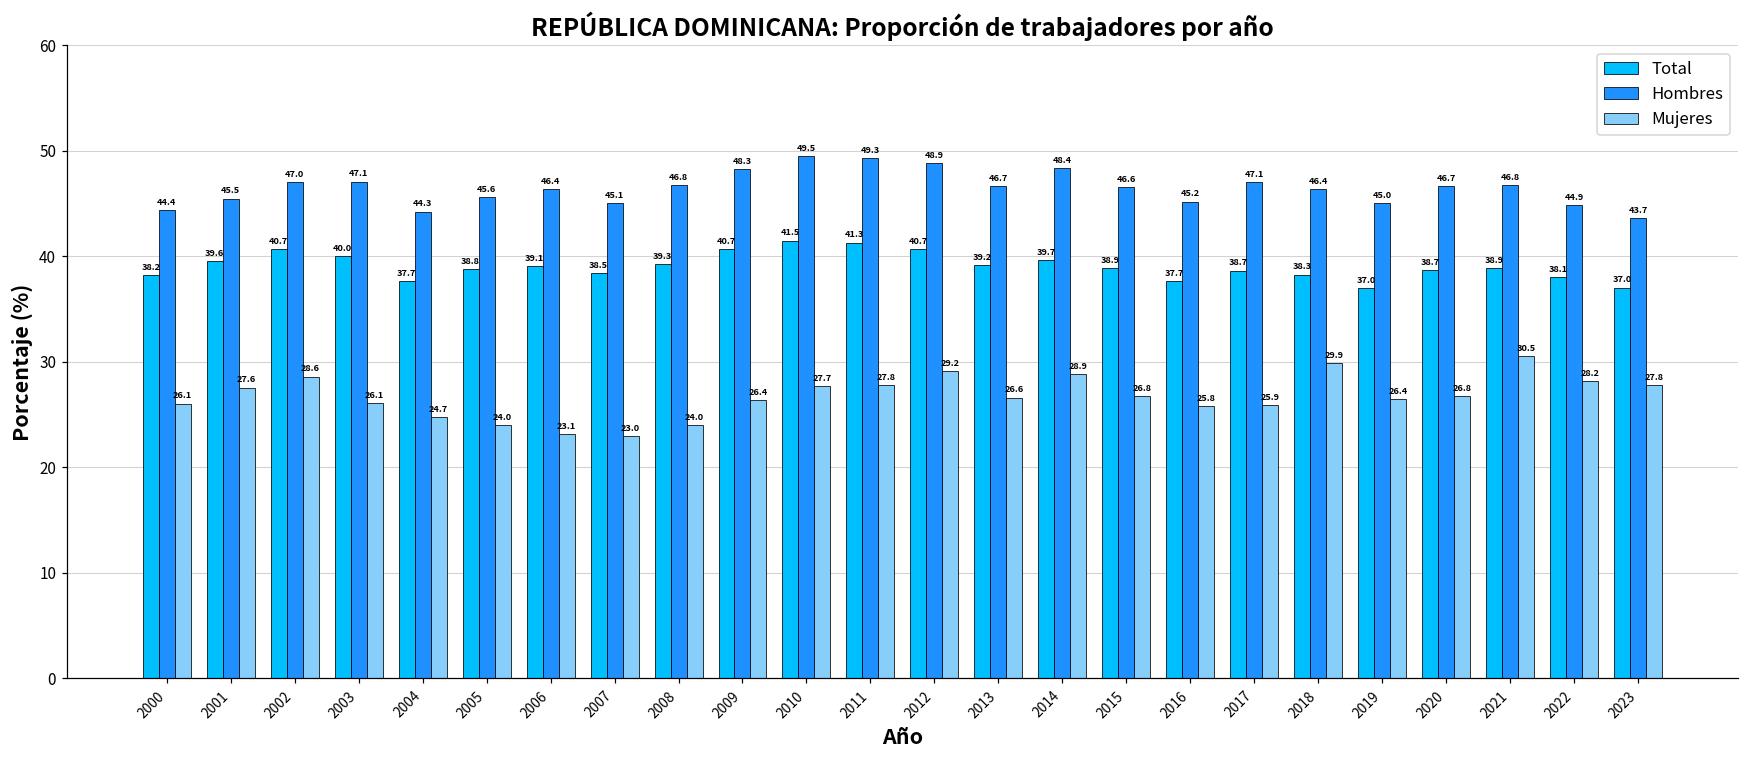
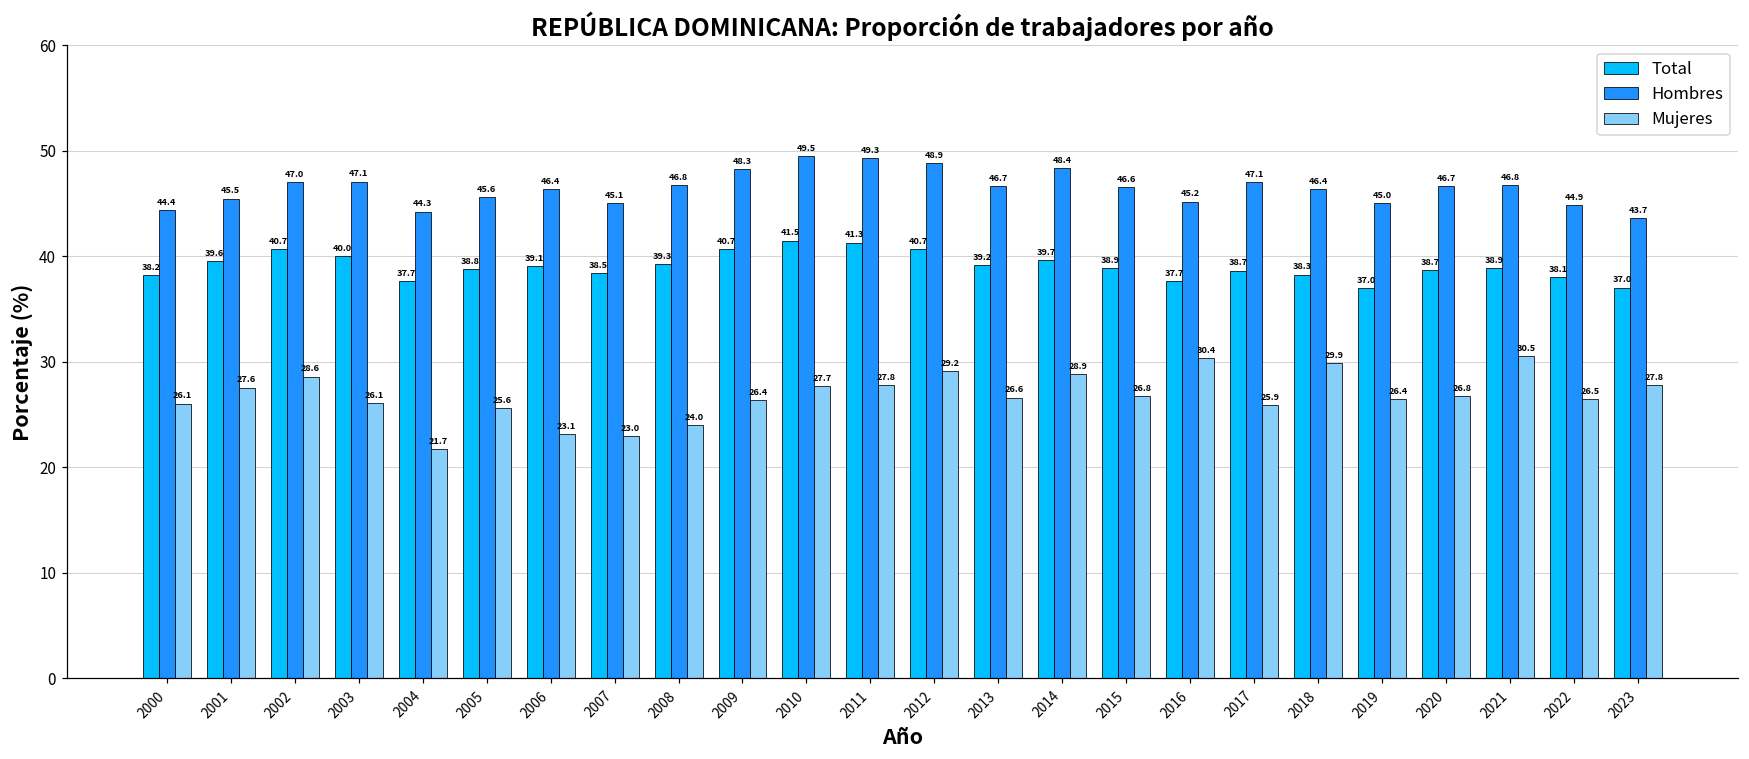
Mujeres, 2004: 24.7 -> 21.7
Mujeres, 2005: 24.0 -> 25.6
Mujeres, 2016: 25.8 -> 30.4
Mujeres, 2022: 28.2 -> 26.5
